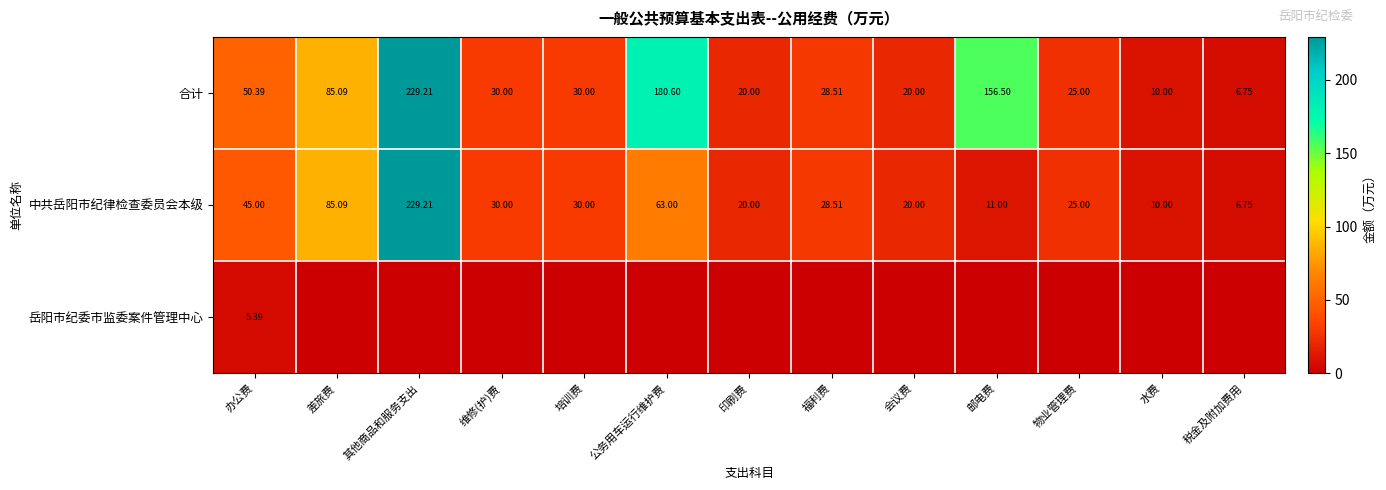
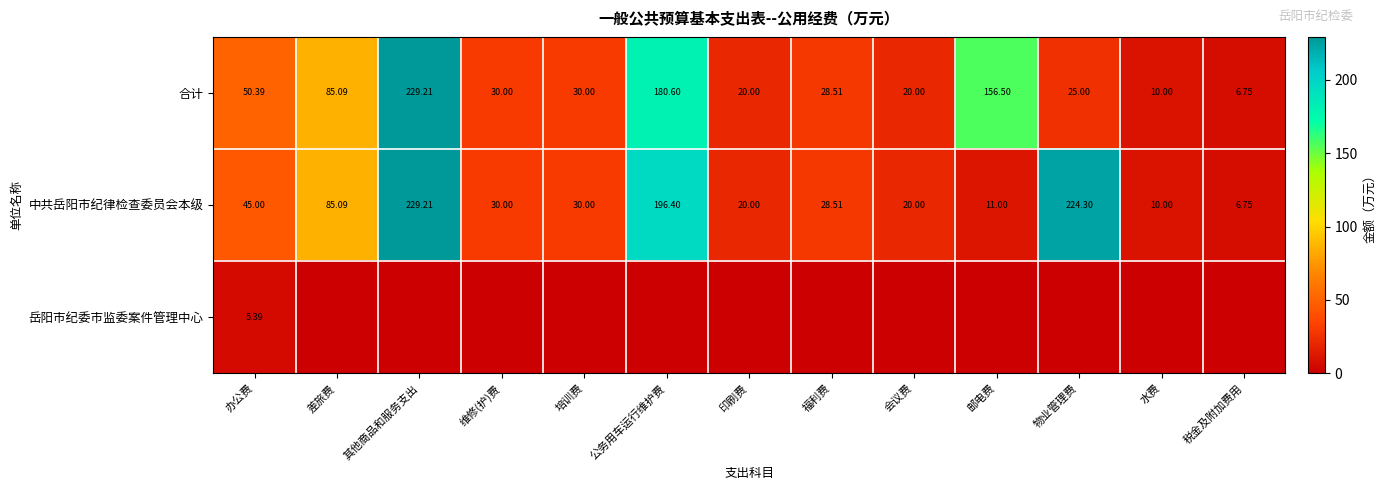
中共岳阳市纪律检查委员会本级, 公务用车运行维护费: 63.00 -> 196.40
中共岳阳市纪律检查委员会本级, 物业管理费: 25.00 -> 224.30
